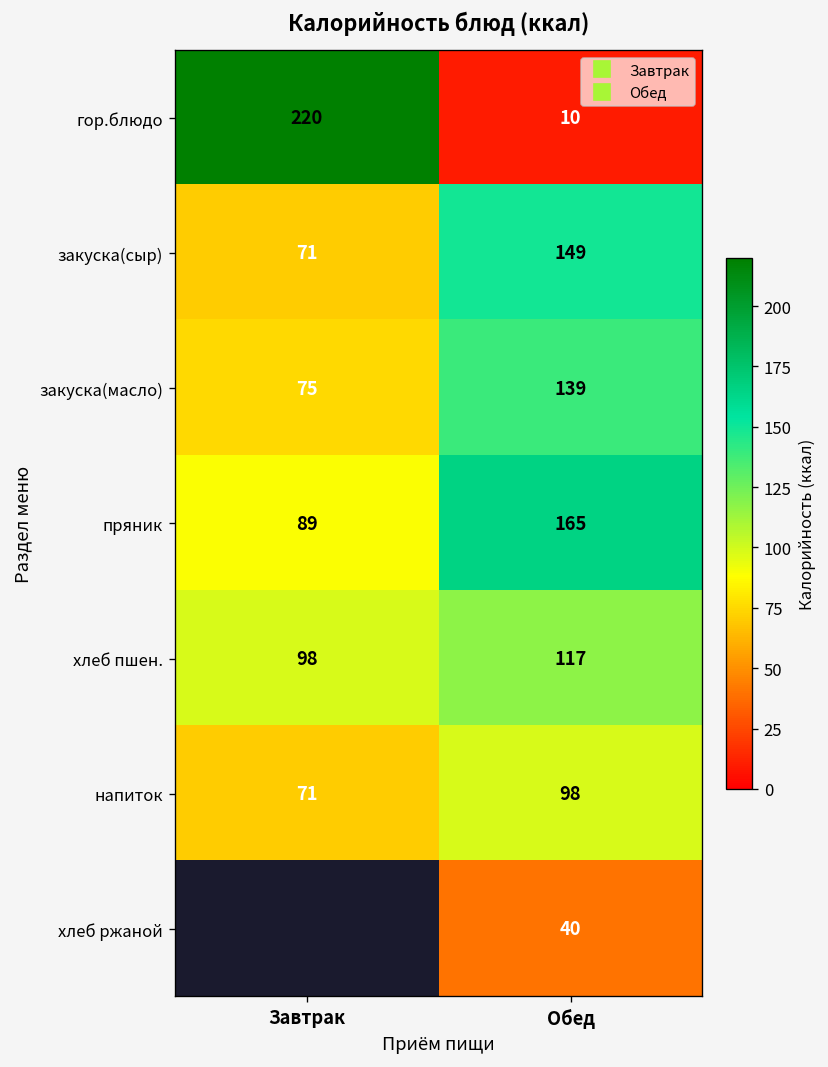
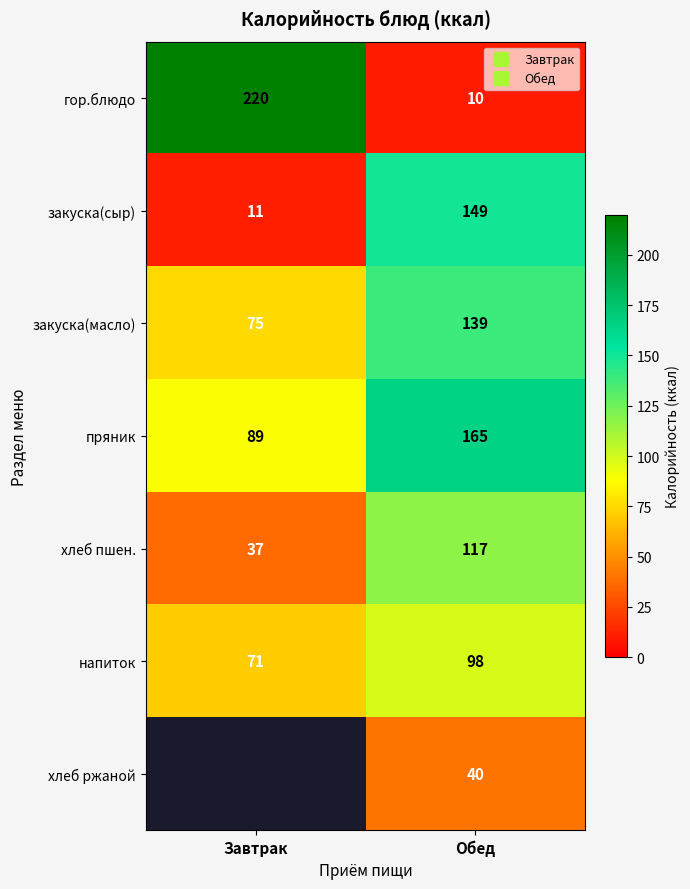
закуска(сыр), Завтрак: 71 -> 11
хлеб пшен., Завтрак: 98 -> 37
